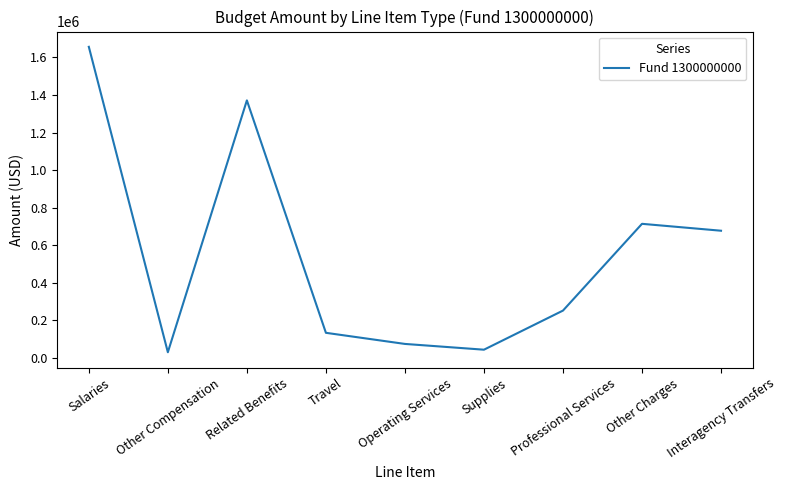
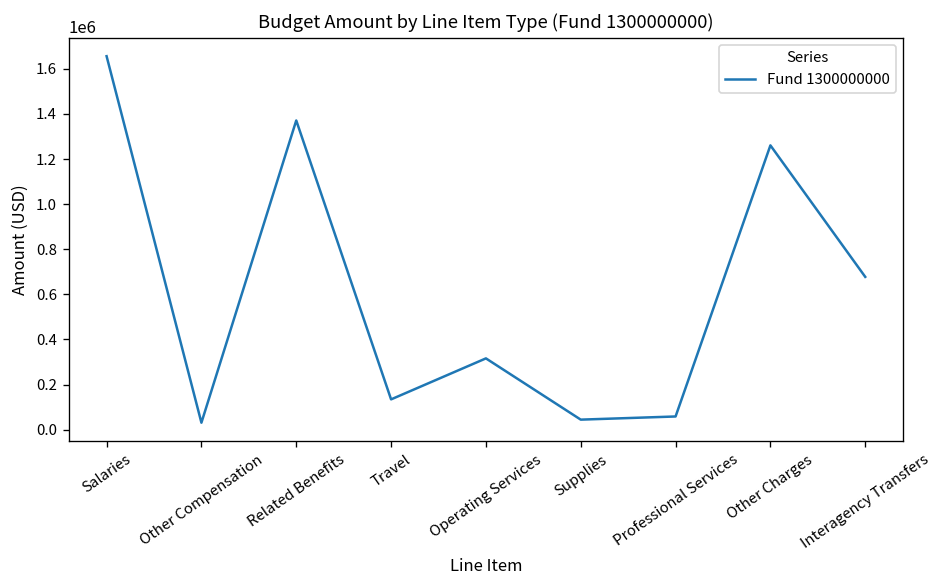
Operating Services: 80000 -> 320000
Professional Services: 250000 -> 60000
Other Charges: 710000 -> 1260000
